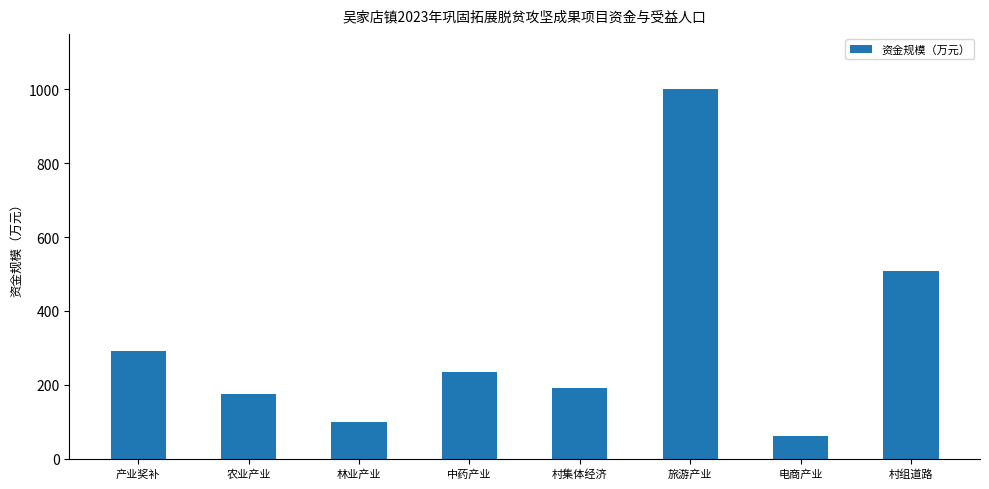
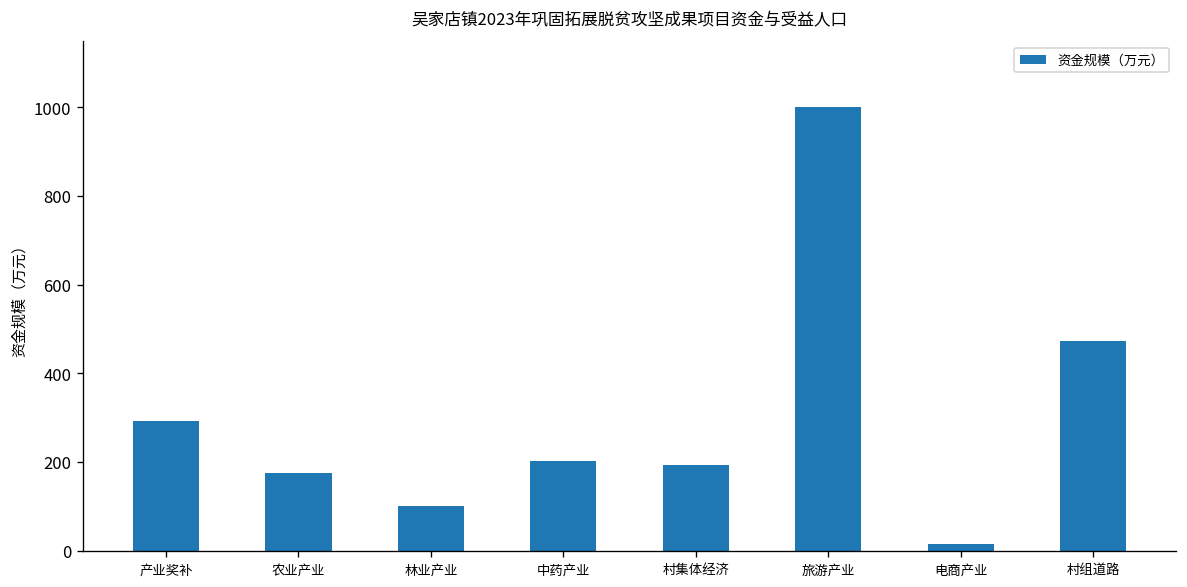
中药产业: 240 -> 200
电商产业: 60 -> 10
村组道路: 510 -> 470
